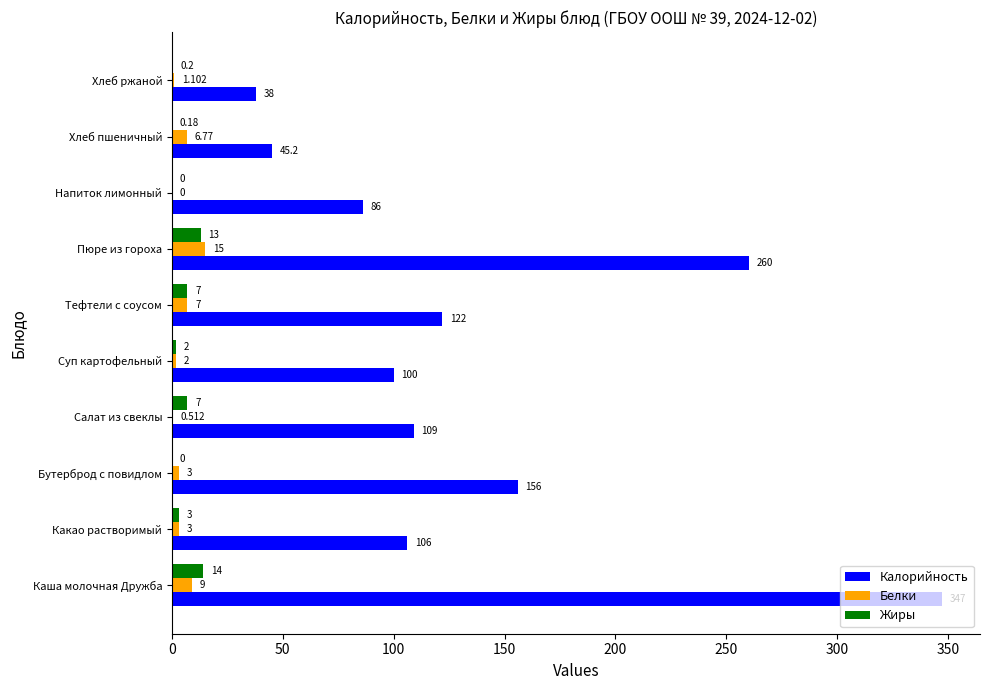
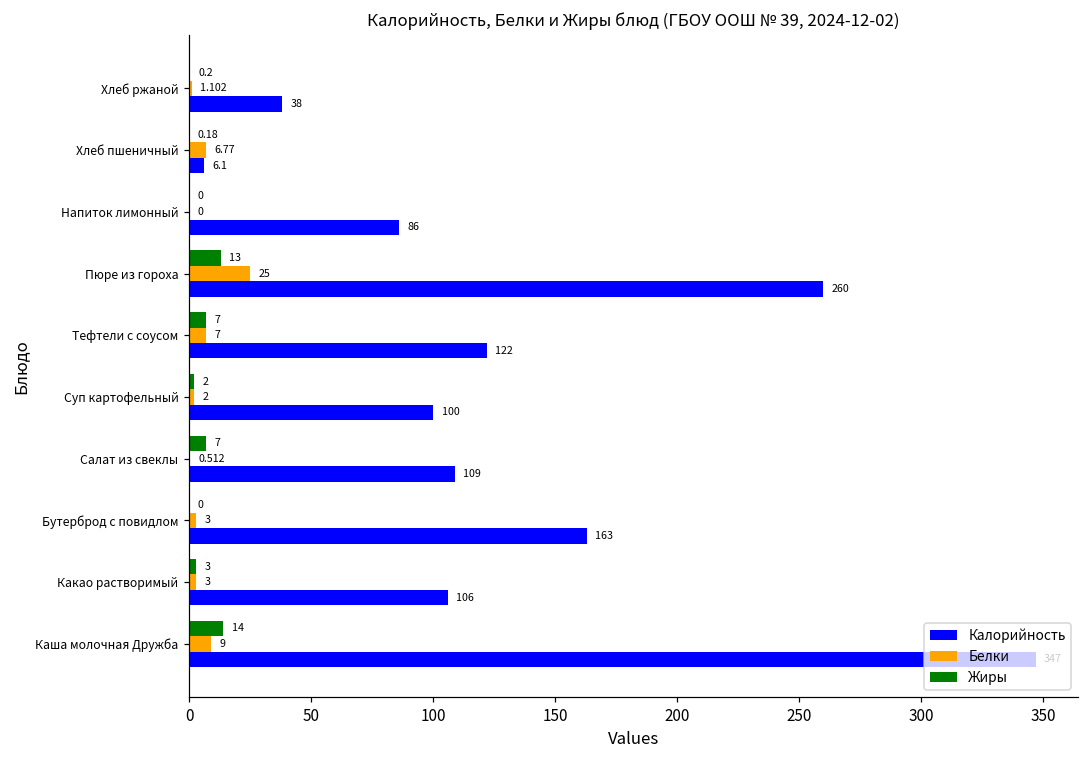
Калорийность, Хлеб пшеничный: 45.2 -> 6.1
Белки, Пюре из гороха: 15 -> 25
Калорийность, Бутерброд с повидлом: 156 -> 163
